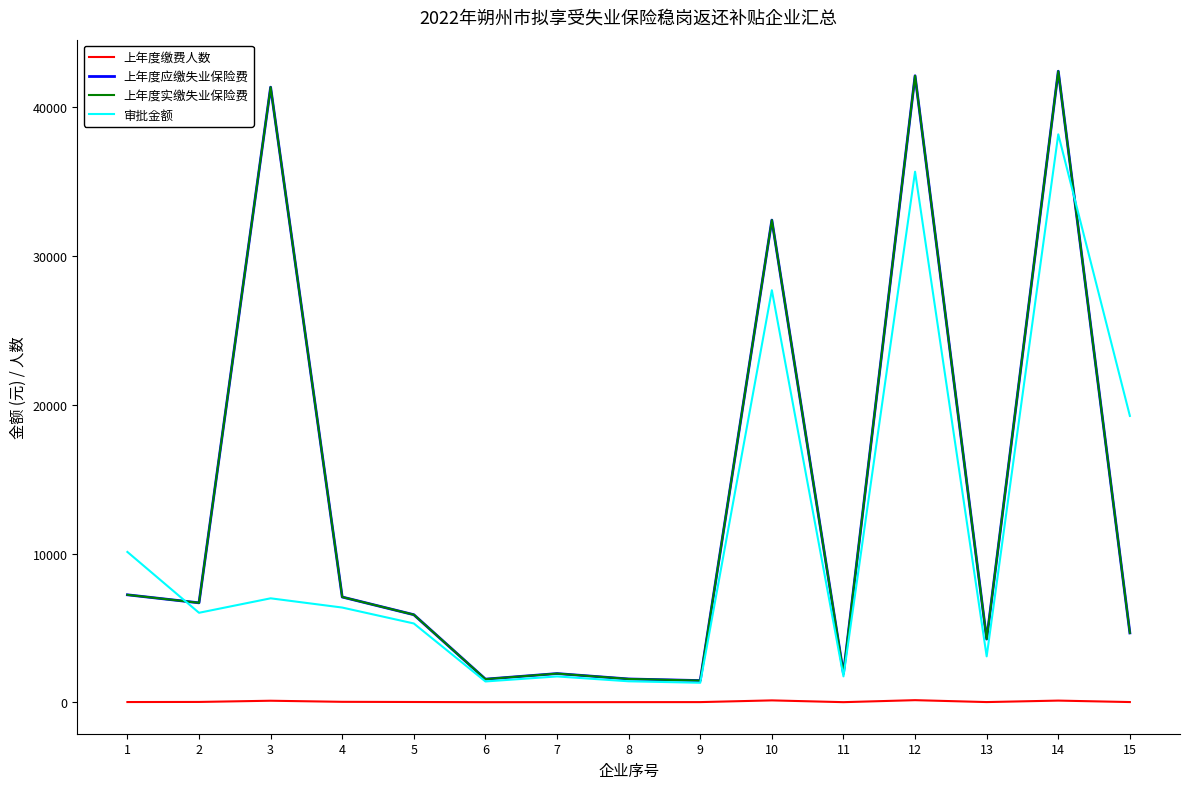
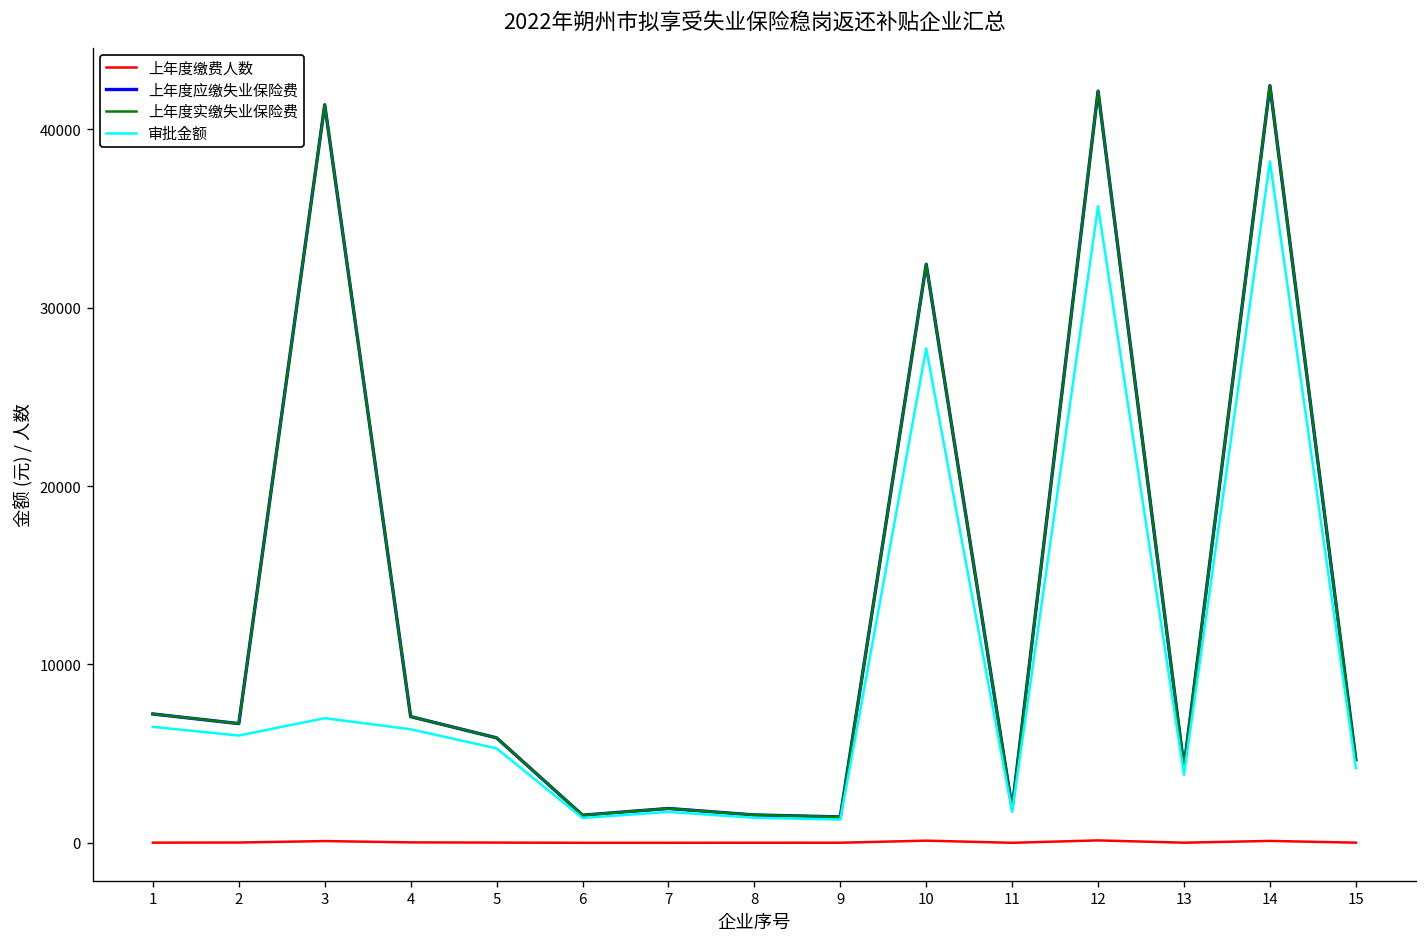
审批金额, 1: 10100 -> 6500
审批金额, 13: 3100 -> 3800
审批金额, 15: 19300 -> 4200
